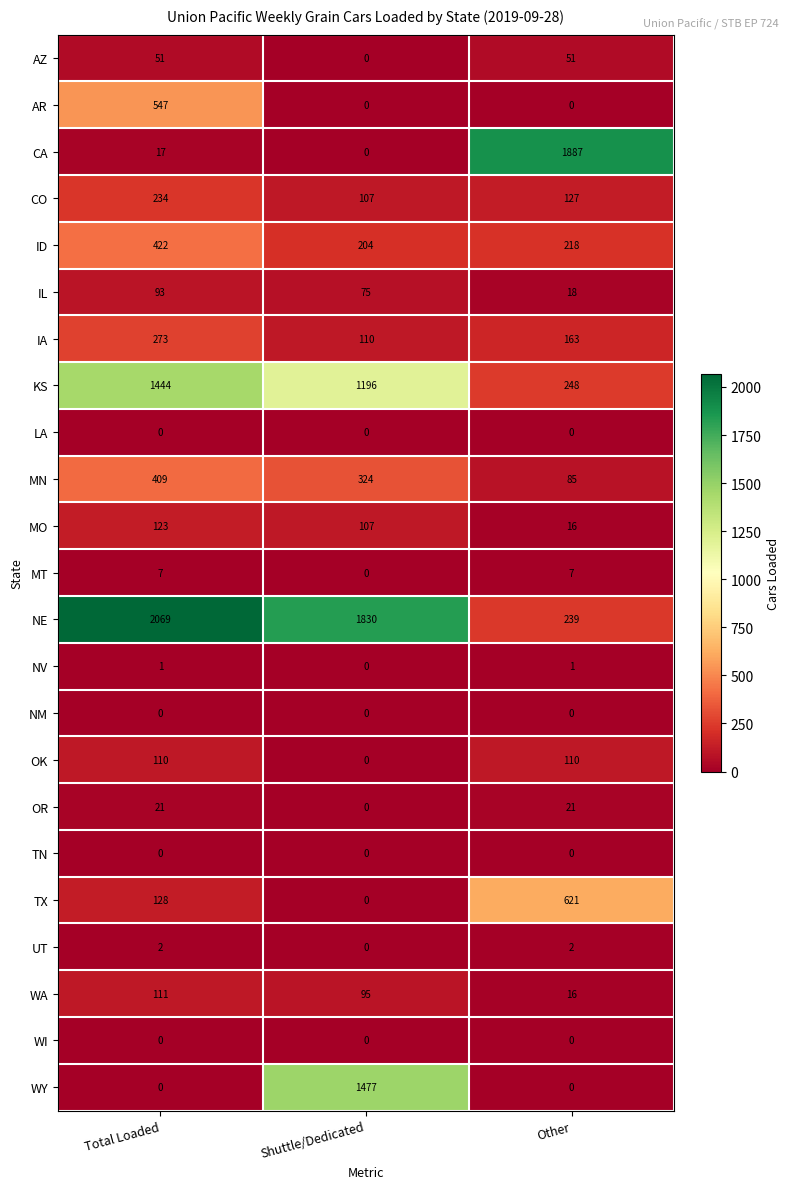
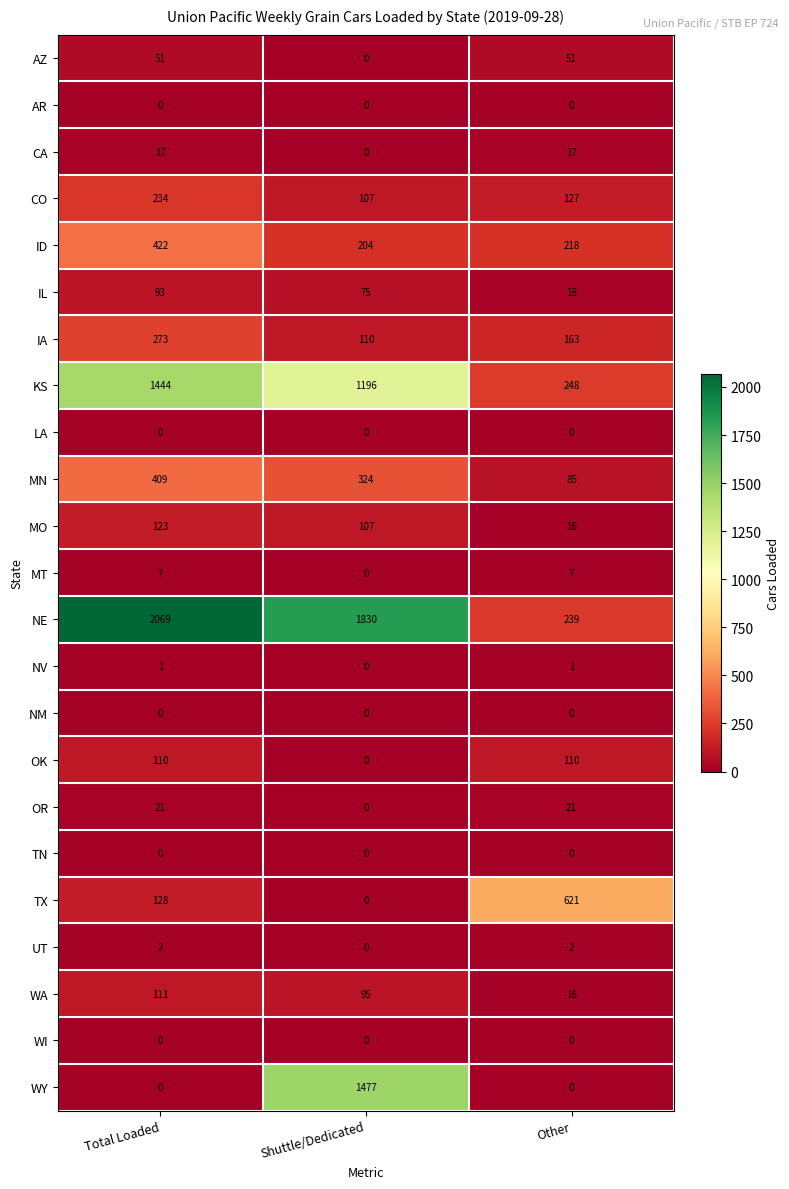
AR, Total Loaded: 547 -> 0
CA, Other: 1887 -> 17
